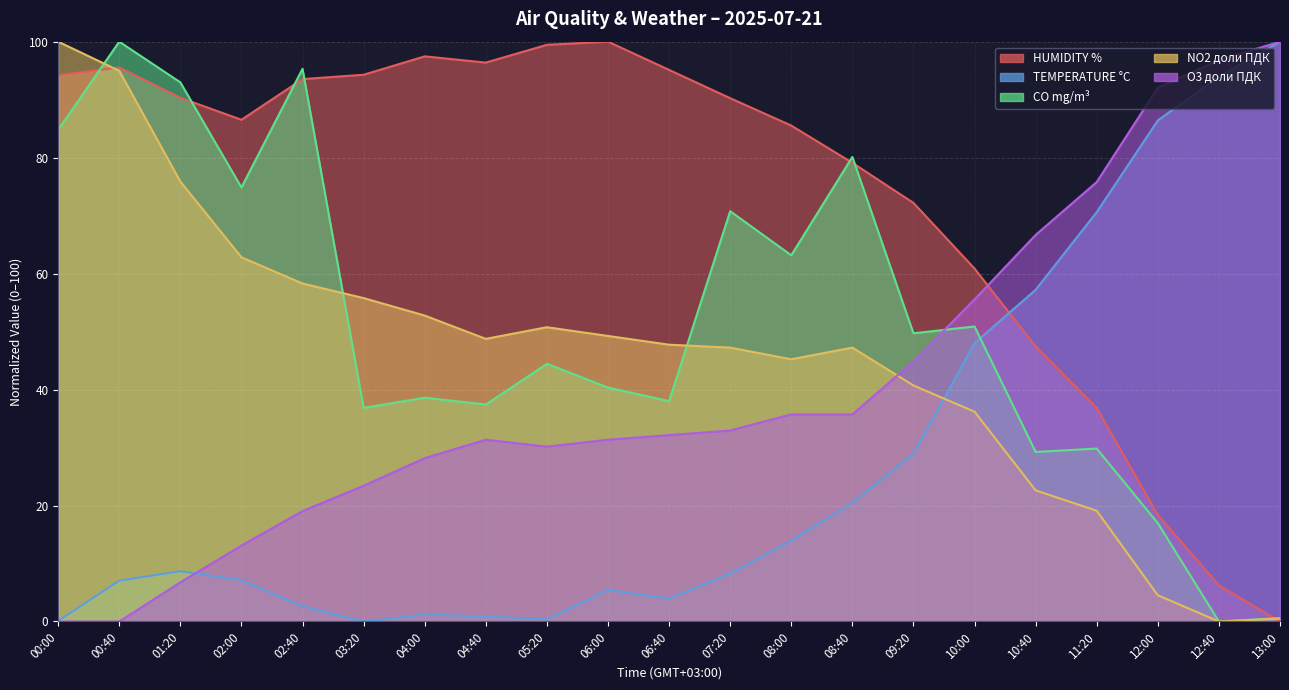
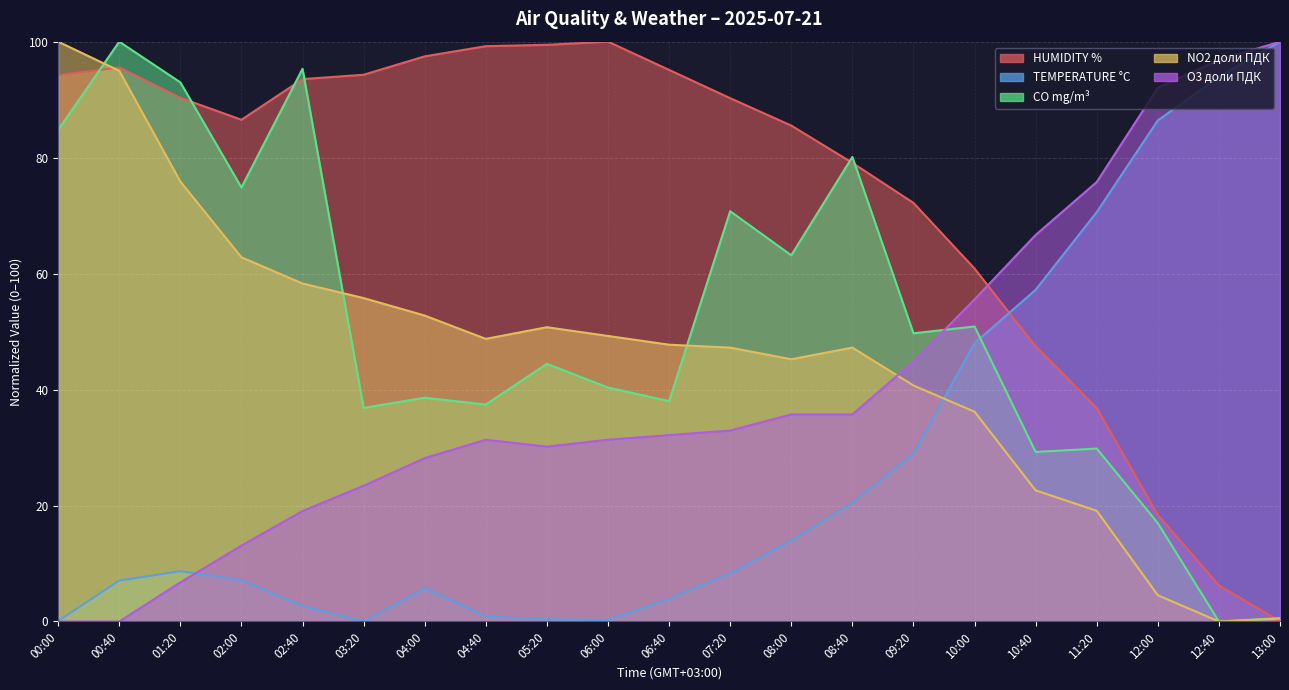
TEMPERATURE °C, 04:00: 1 -> 6
HUMIDITY %, 04:40: 96 -> 99
TEMPERATURE °C, 06:00: 5 -> 0
